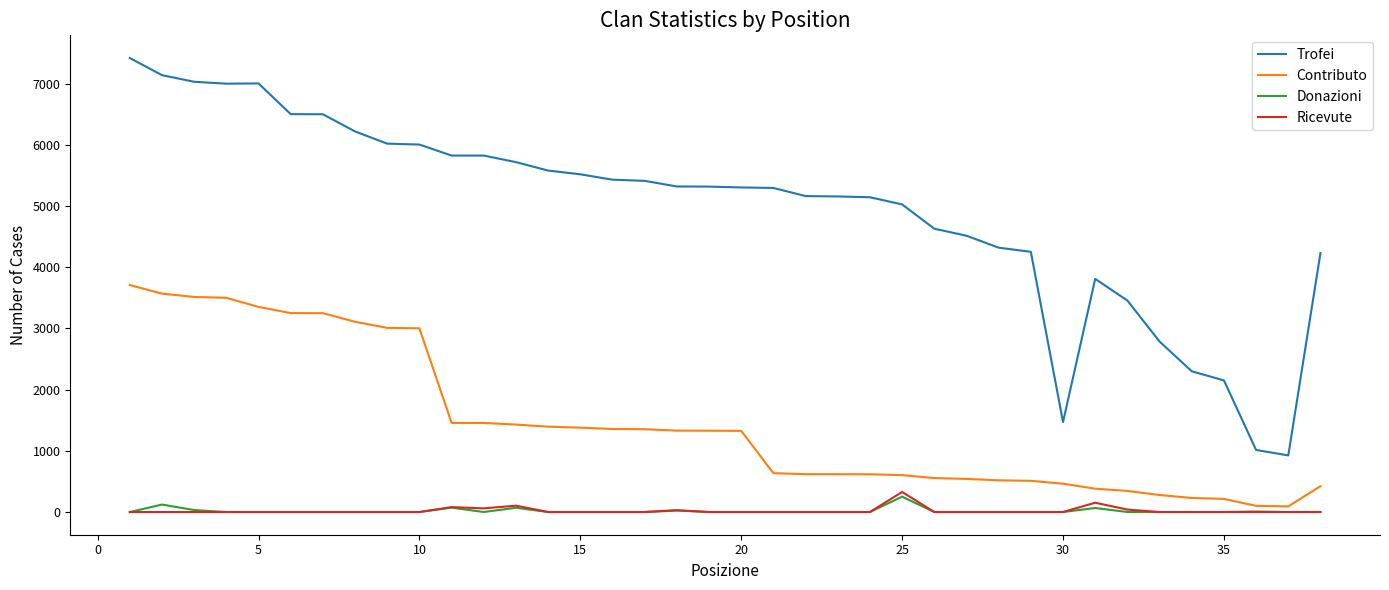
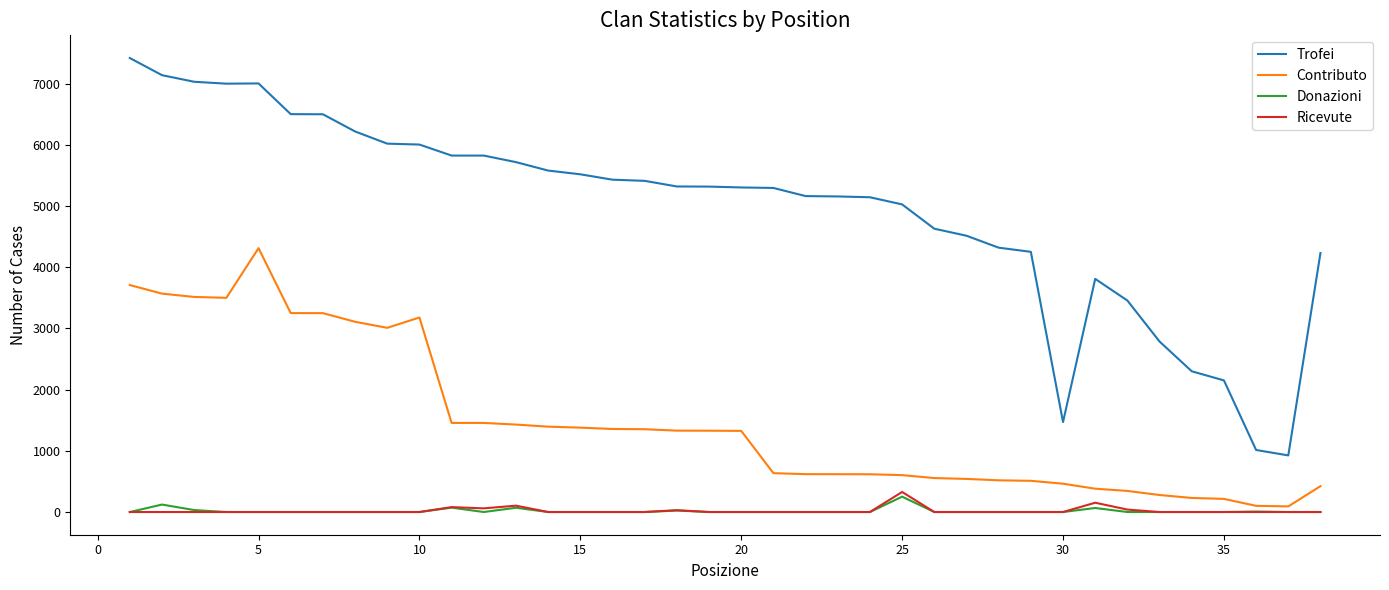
Contributo, 5: 3400 -> 4300
Contributo, 10: 3000 -> 3200
